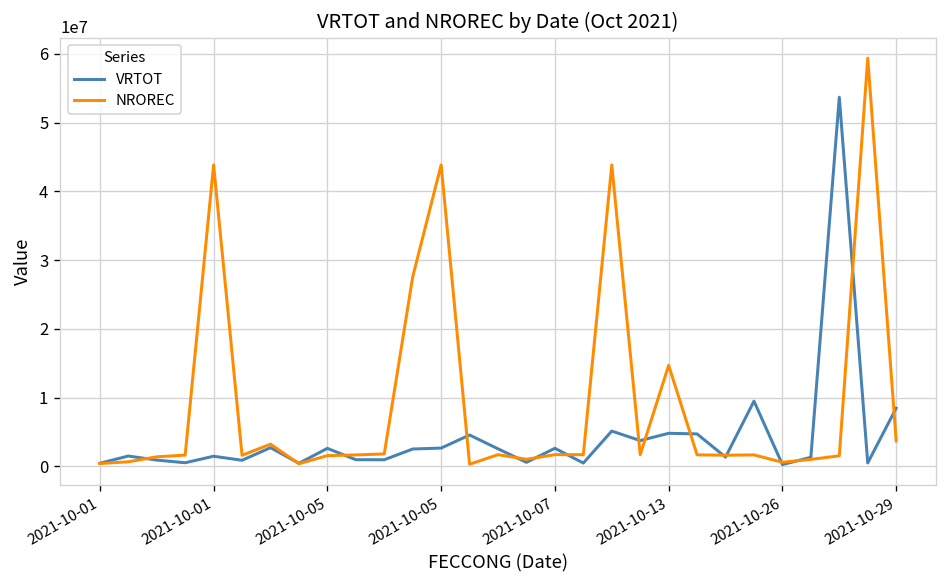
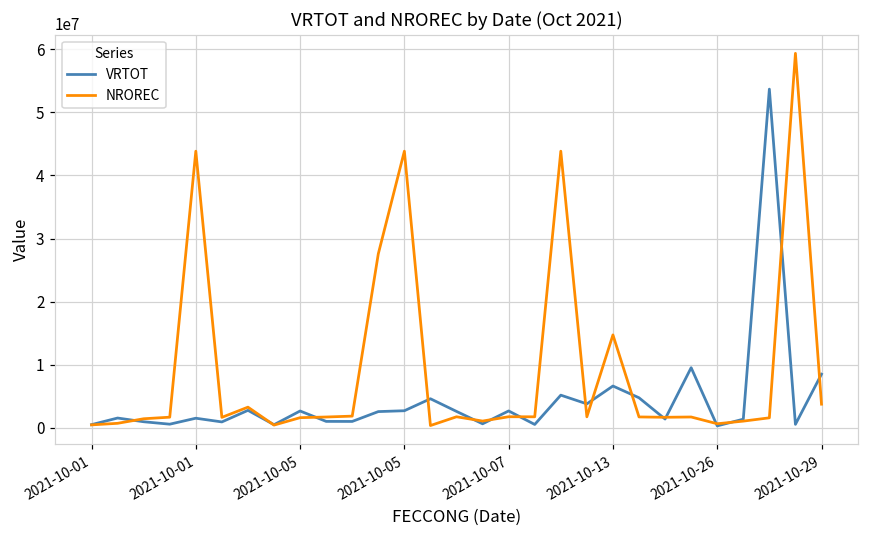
VRTOT, 2021-10-13: 5000000 -> 7000000
